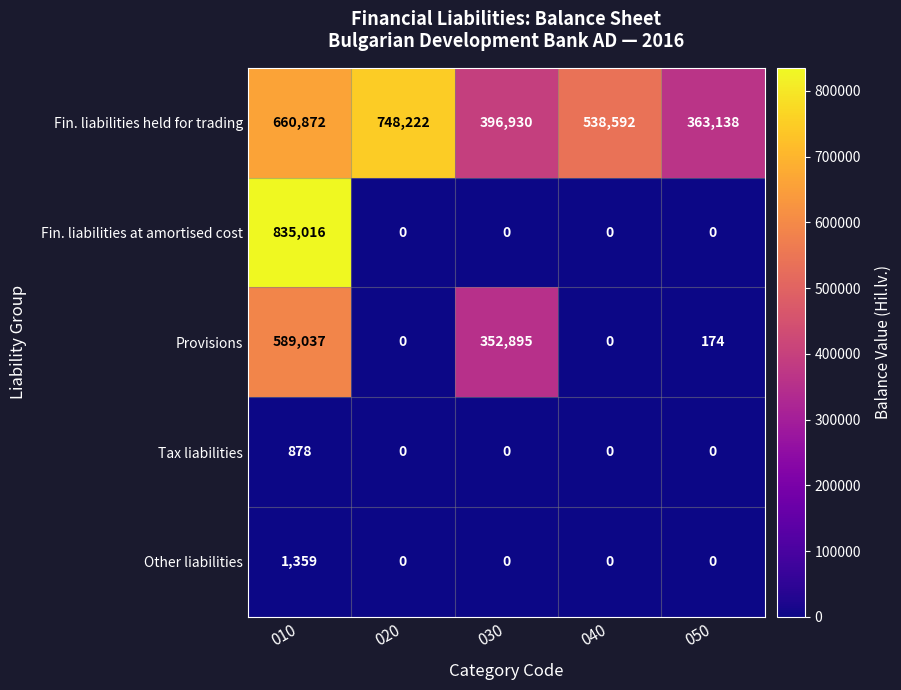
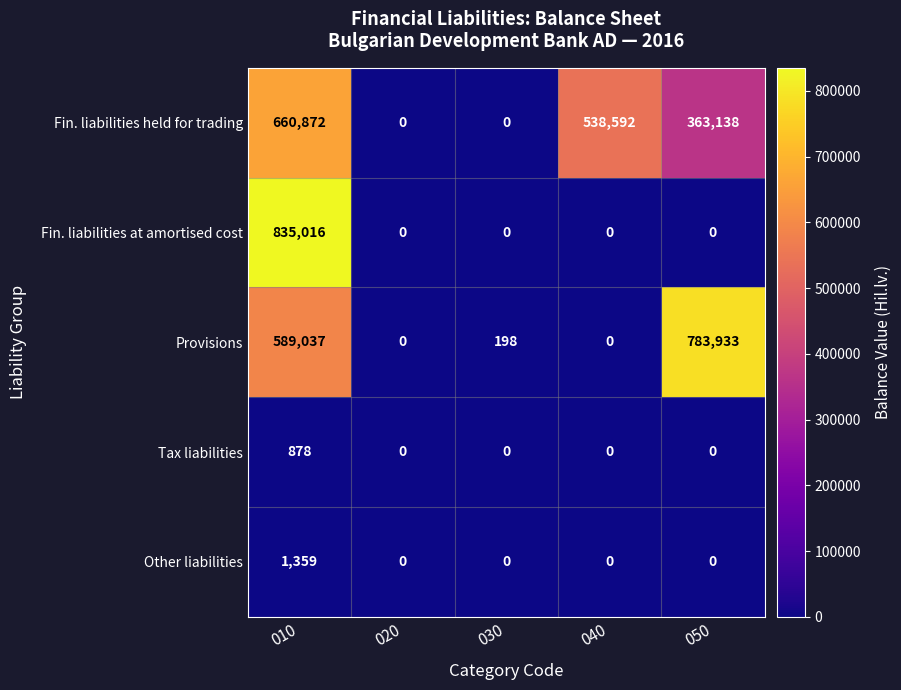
Fin. liabilities held for trading, 020: 748,222 -> 0
Fin. liabilities held for trading, 030: 396,930 -> 0
Provisions, 030: 352,895 -> 198
Provisions, 050: 174 -> 783,933
